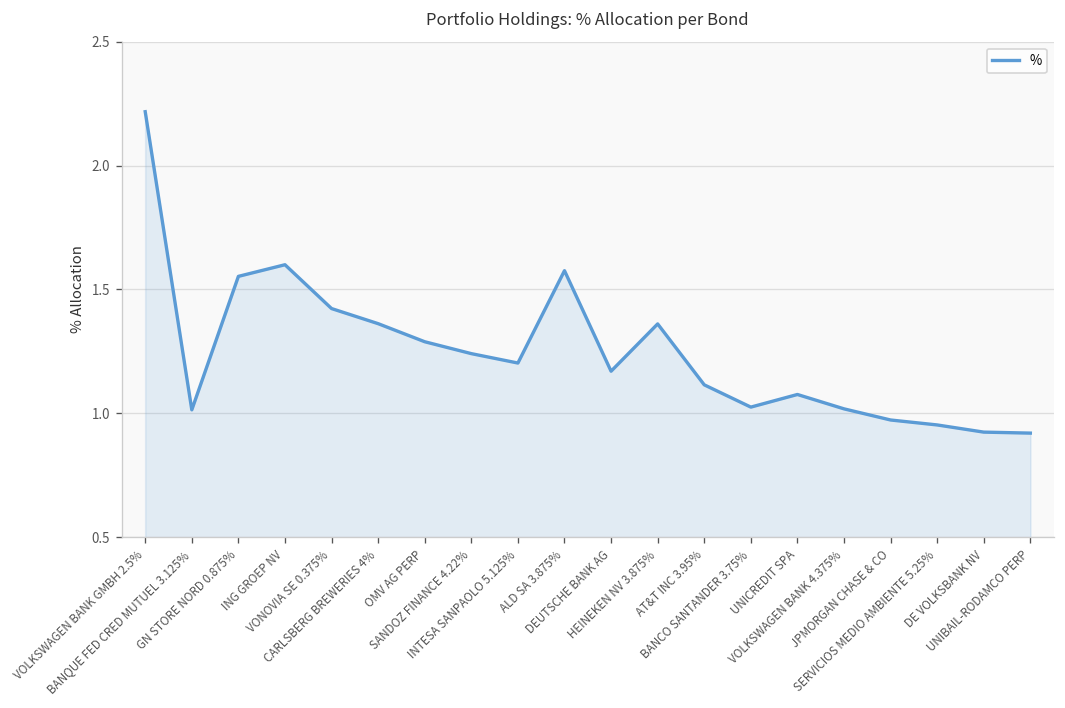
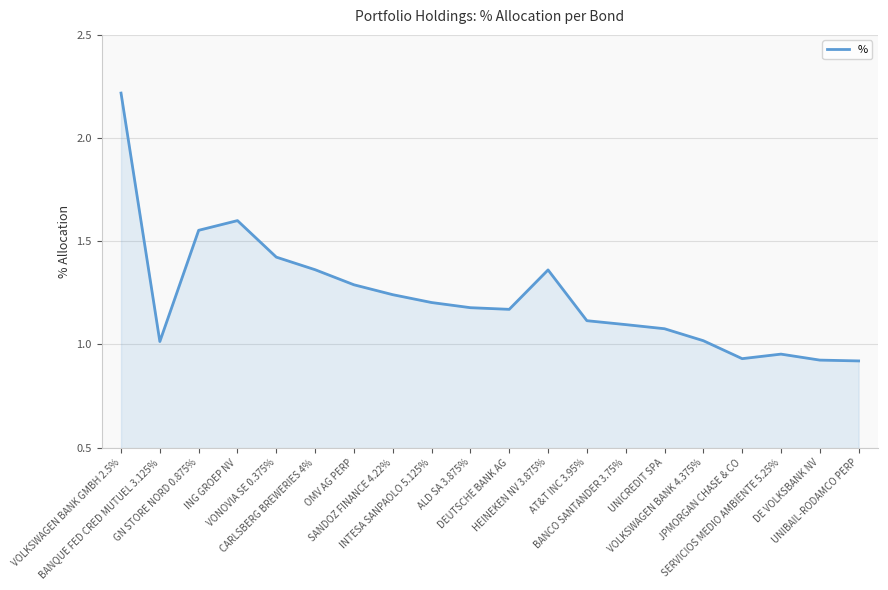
ALD SA 3.875%: 1.58 -> 1.18
BANCO SANTANDER 3.75%: 1.03 -> 1.10
JPMORGAN CHASE & CO: 0.97 -> 0.93
